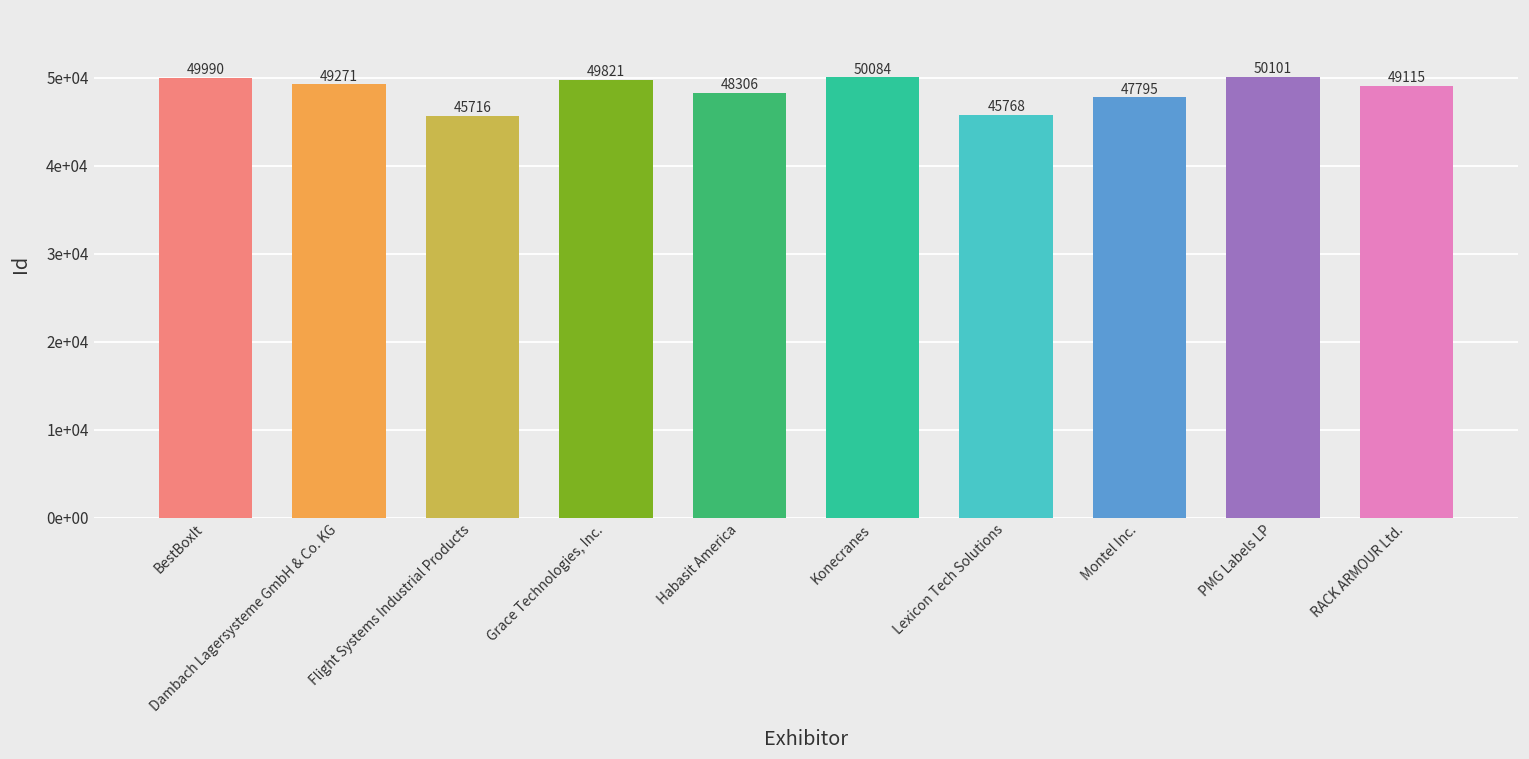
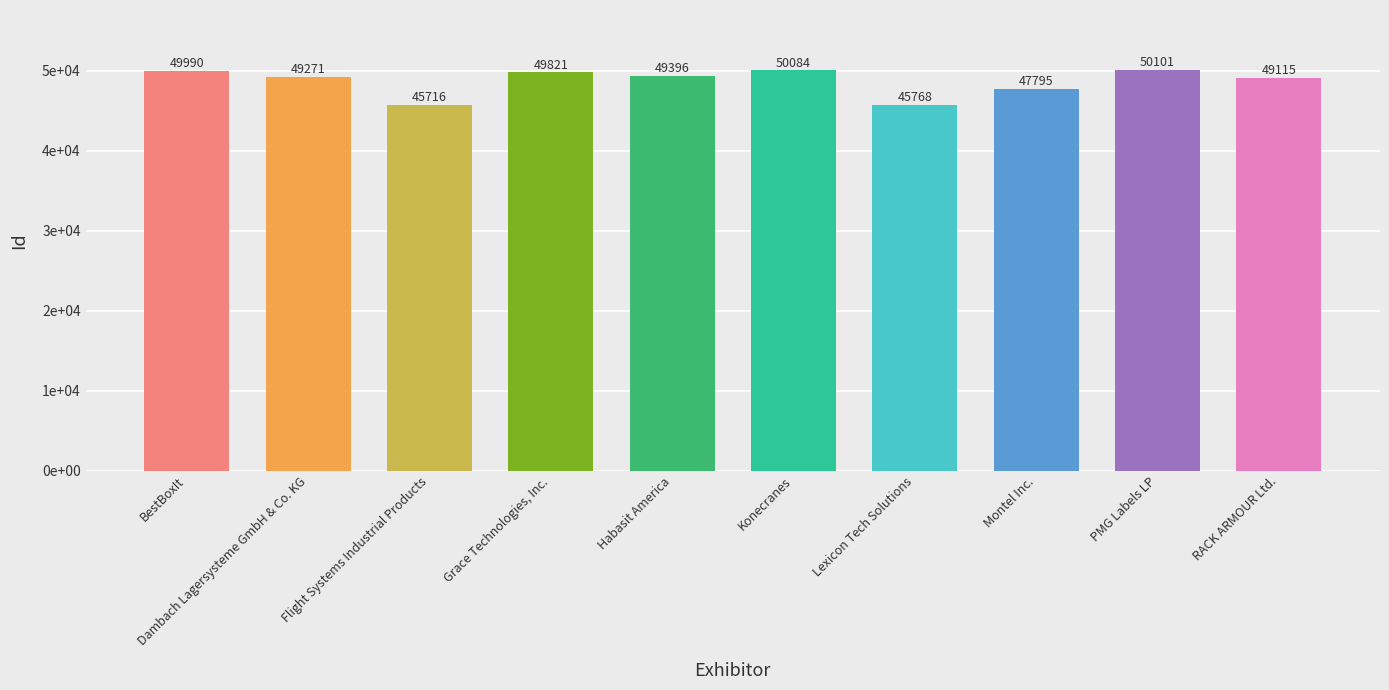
Habasit America: 48306 -> 49396
